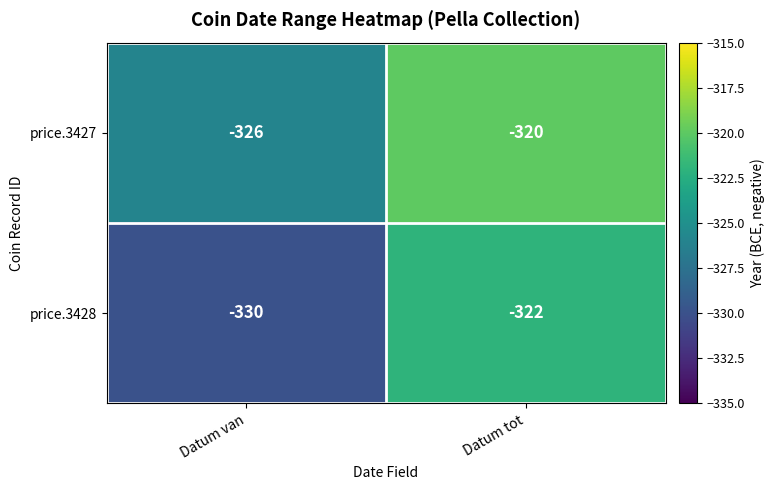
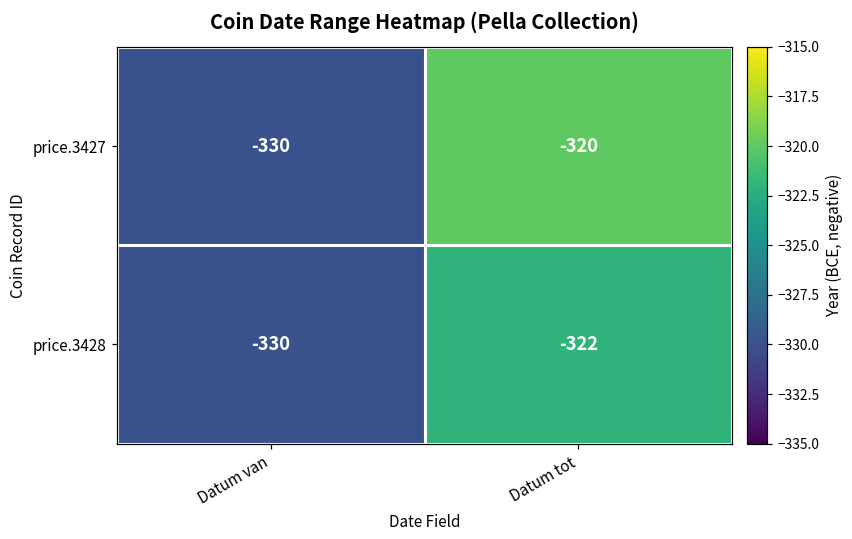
price.3427, Datum van: -326 -> -330
